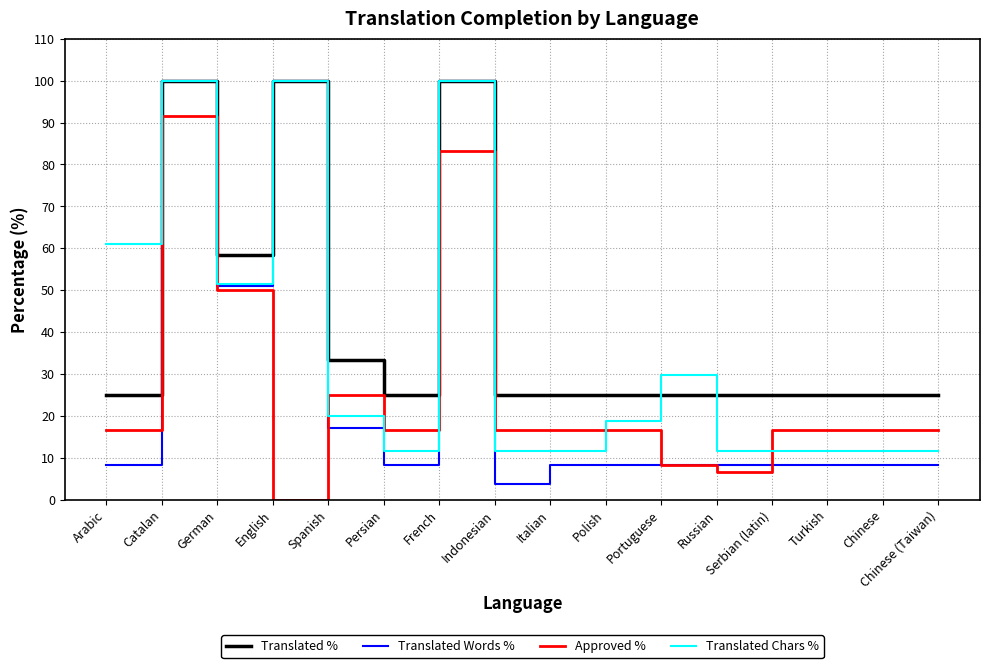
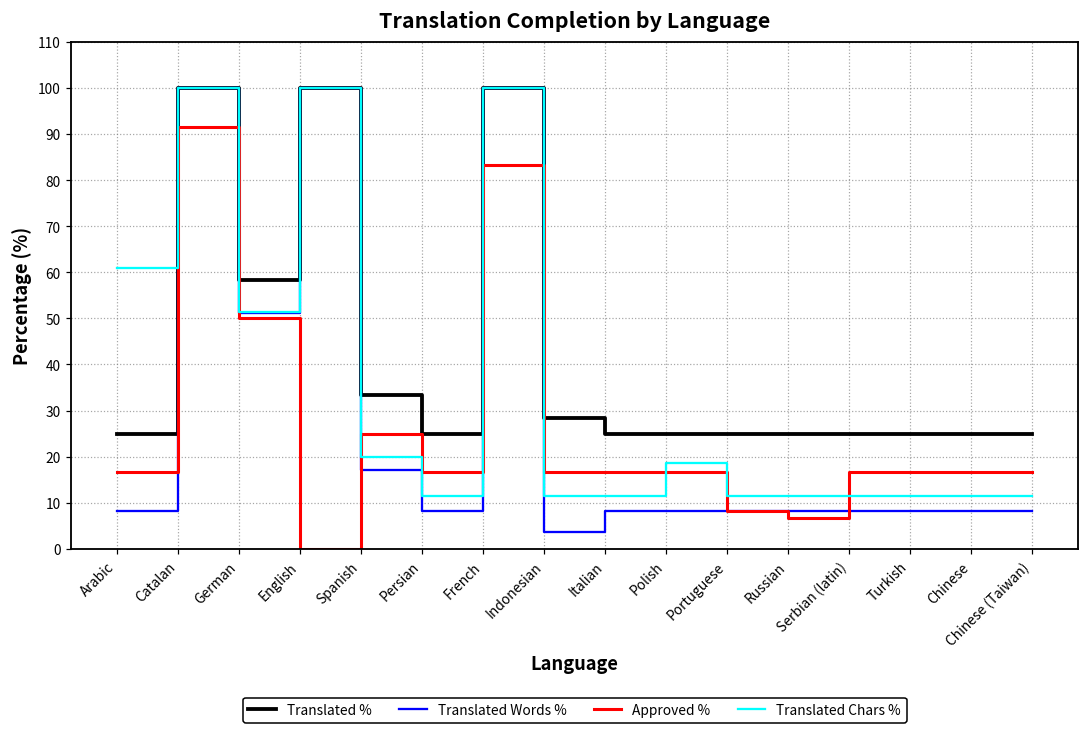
Translated %, Indonesian: 25 -> 28
Translated Chars %, Portuguese: 30 -> 12
